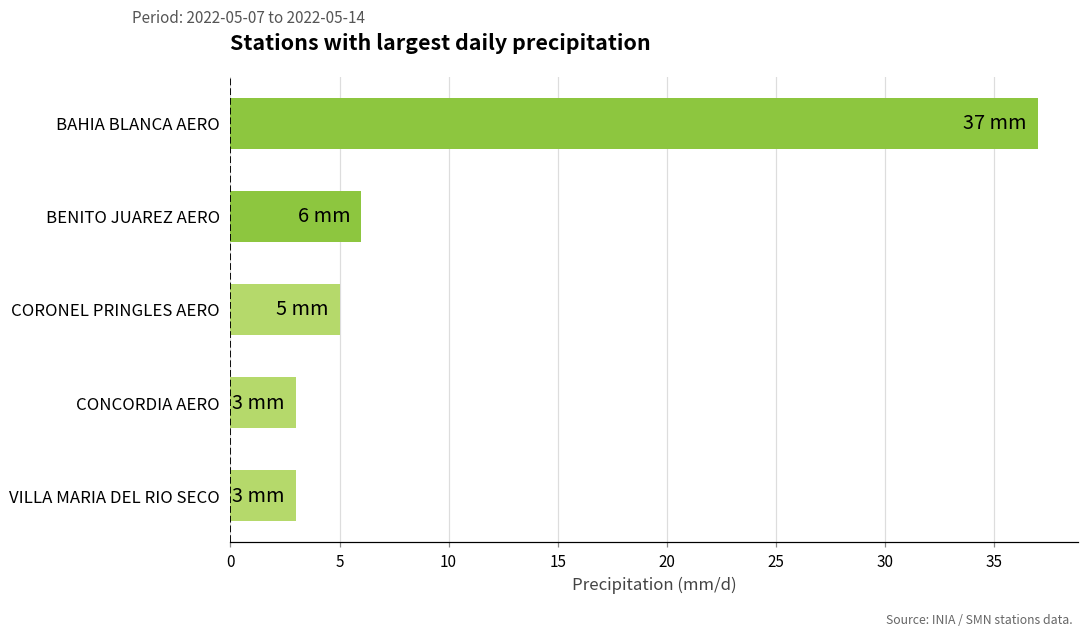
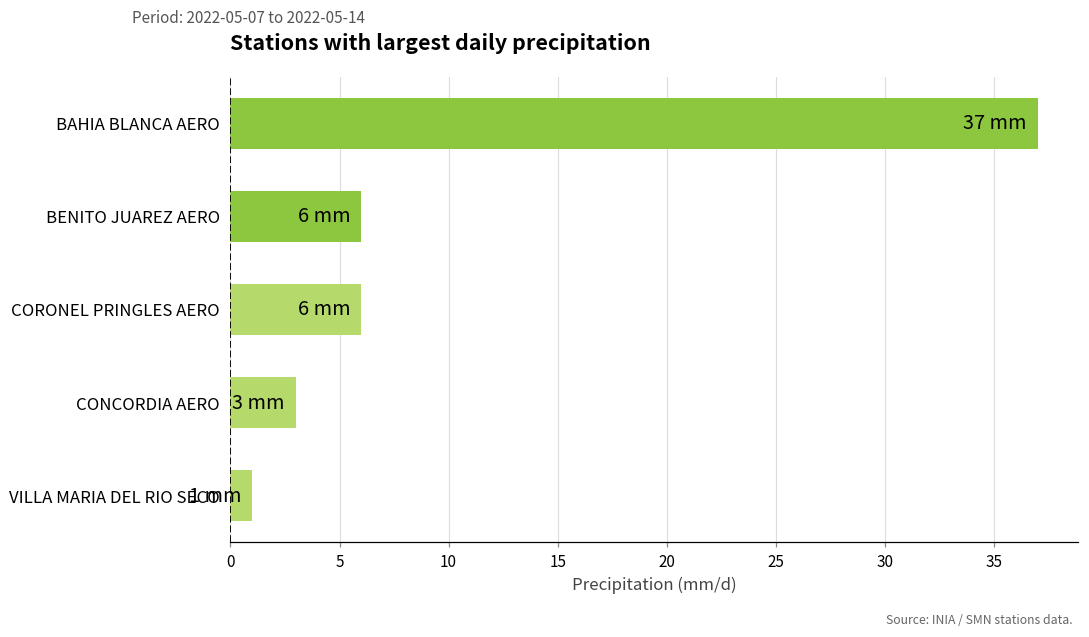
CORONEL PRINGLES AERO: 5 -> 6
VILLA MARIA DEL RIO SECO: 3 -> 1
